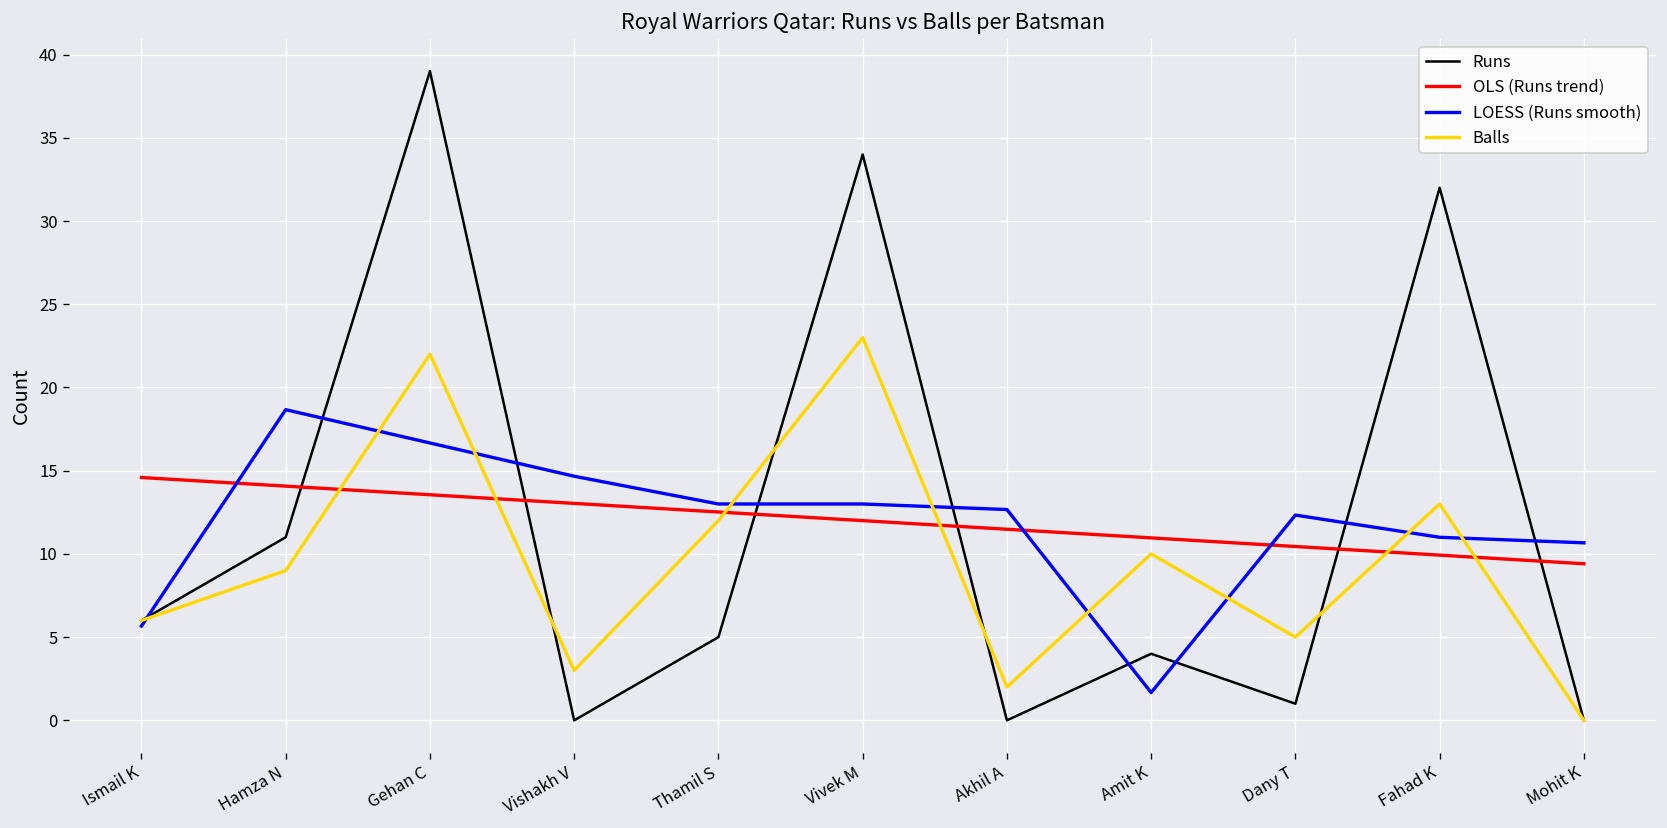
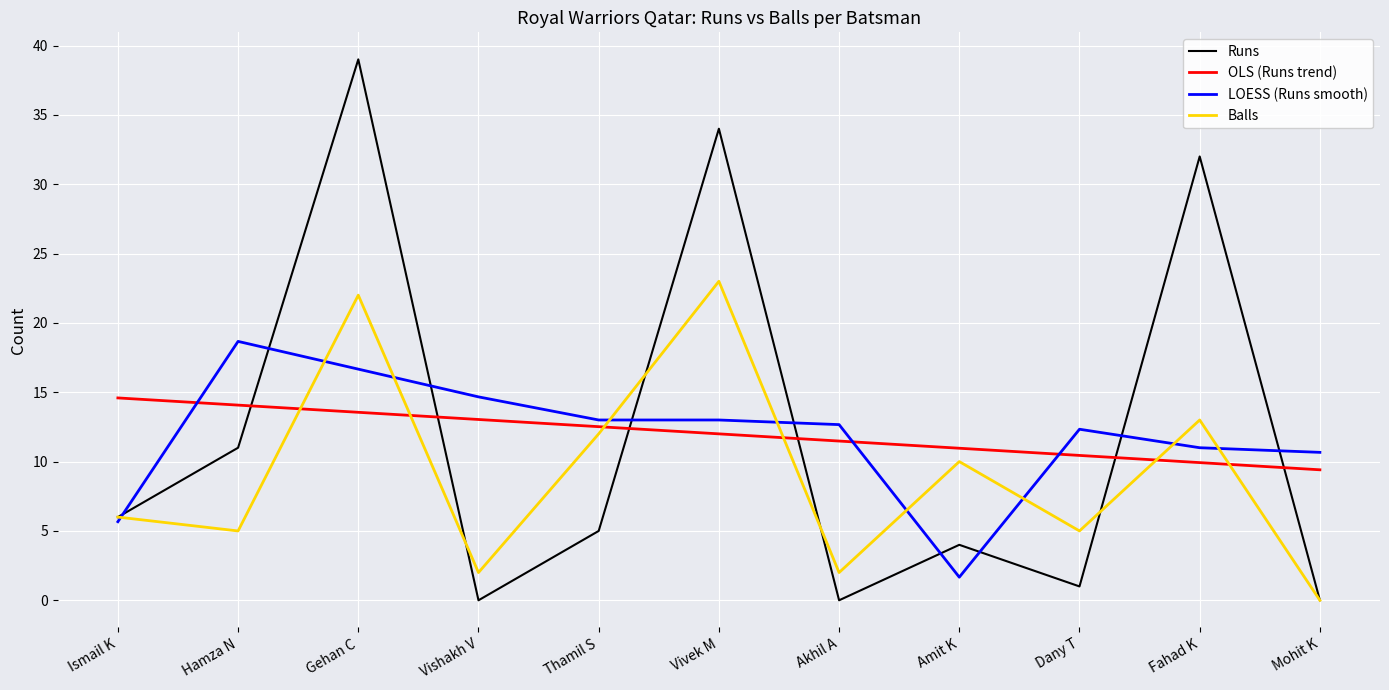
Balls, Hamza N: 9 -> 5
Balls, Vishakh V: 3 -> 2
